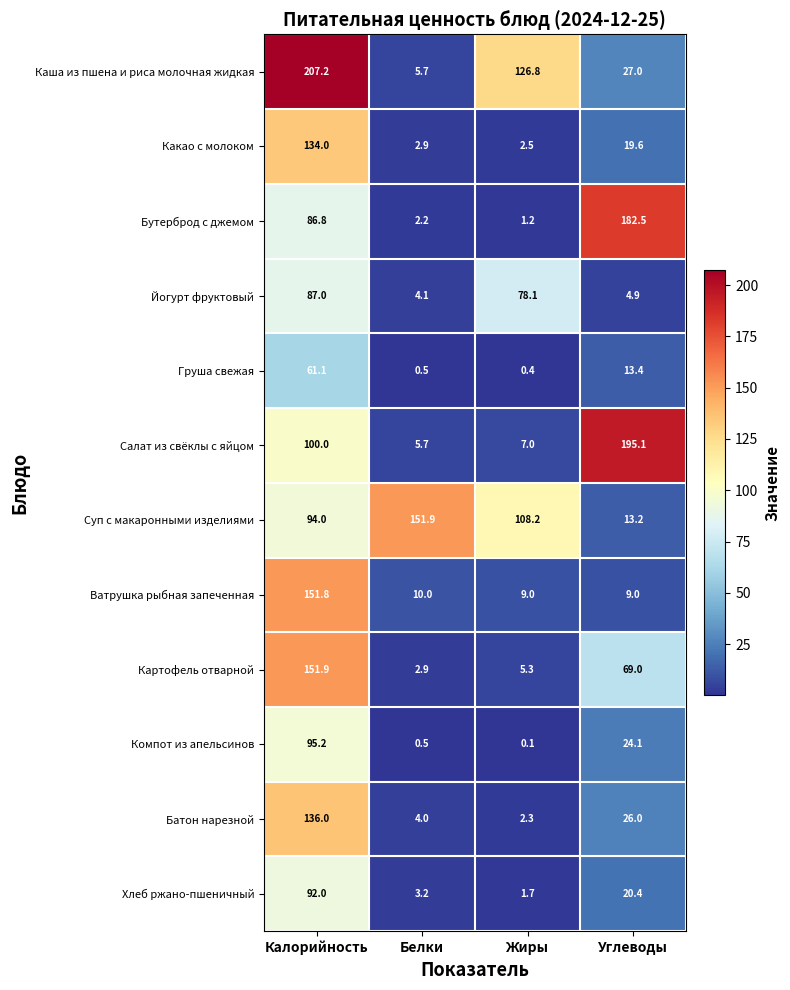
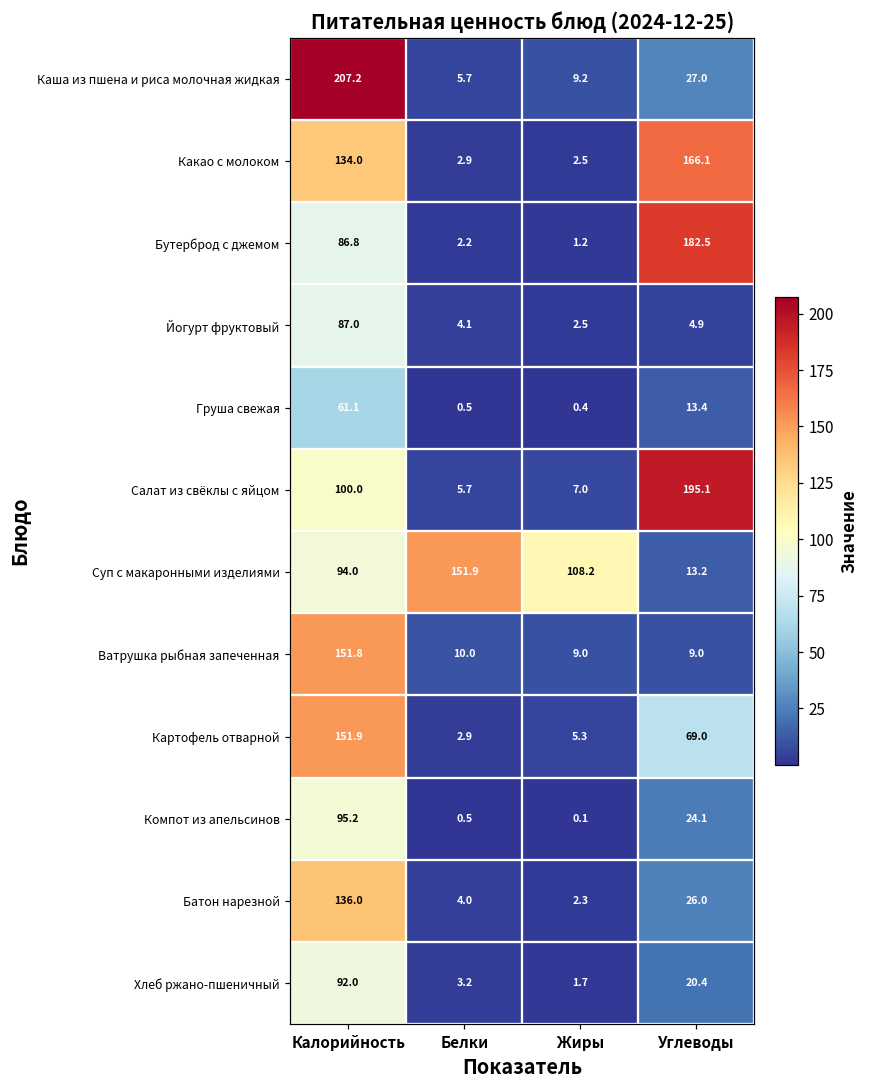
Каша из пшена и риса молочная жидкая, Жиры: 126.8 -> 9.2
Какао с молоком, Углеводы: 19.6 -> 166.1
Йогурт фруктовый, Жиры: 78.1 -> 2.5
